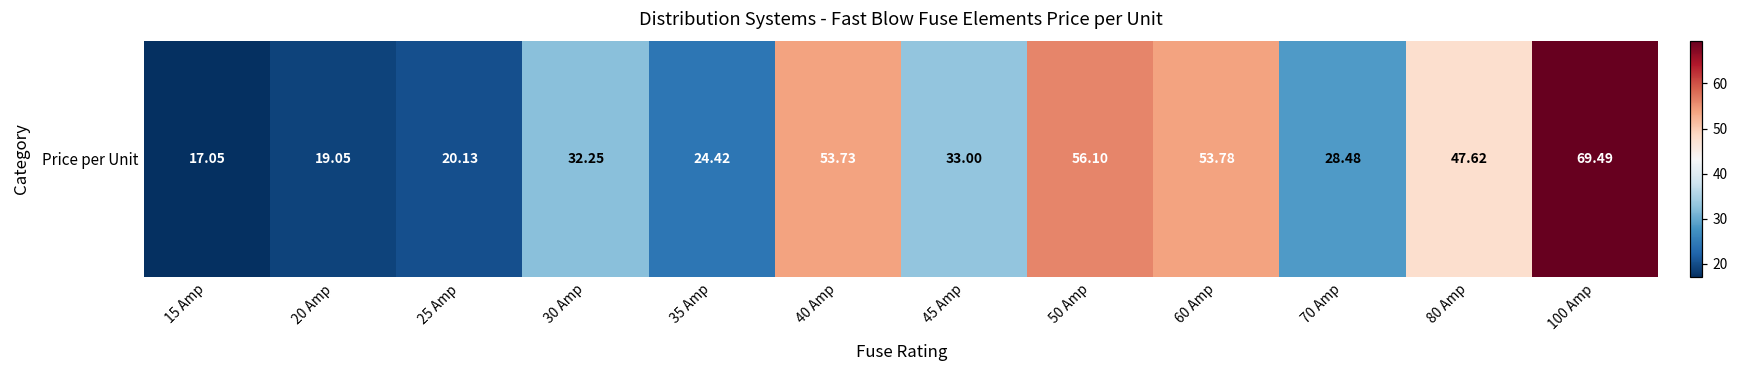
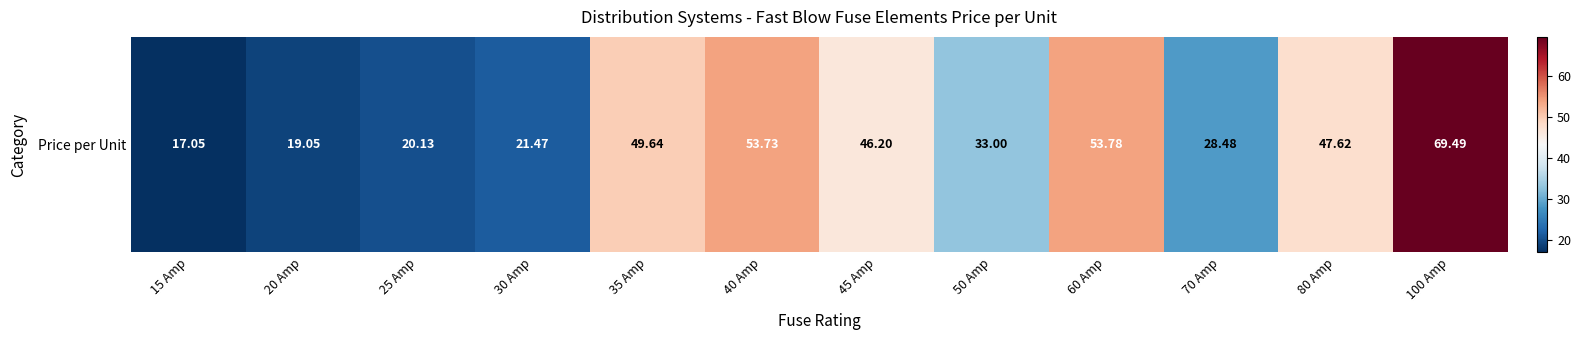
Price per Unit, 30 Amp: 32.25 -> 21.47
Price per Unit, 35 Amp: 24.42 -> 49.64
Price per Unit, 45 Amp: 33.00 -> 46.20
Price per Unit, 50 Amp: 56.10 -> 33.00
